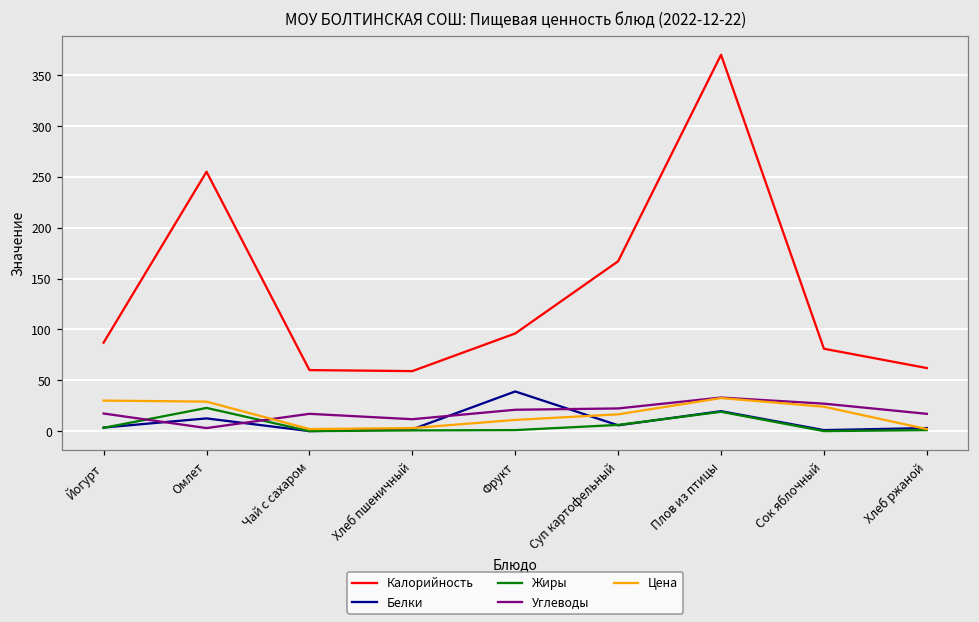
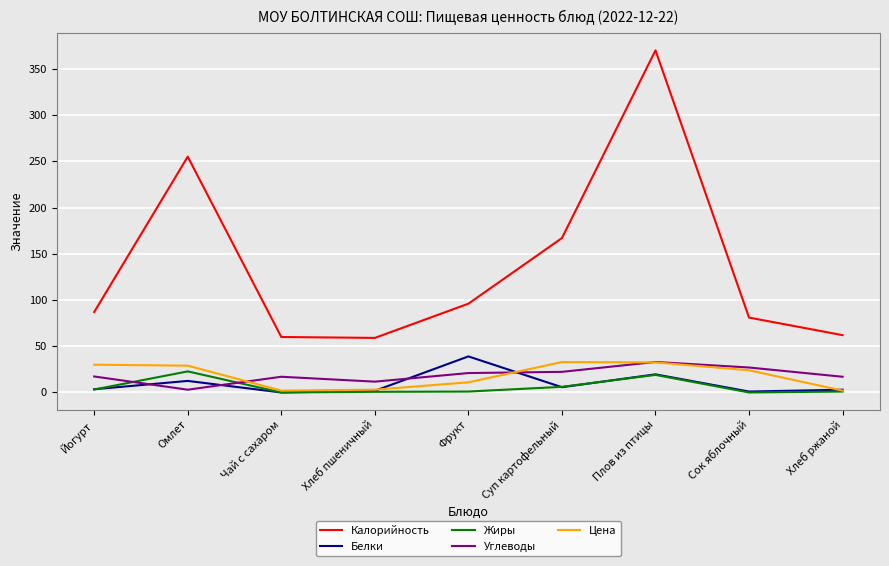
Цена, Суп картофельный: 20 -> 30
